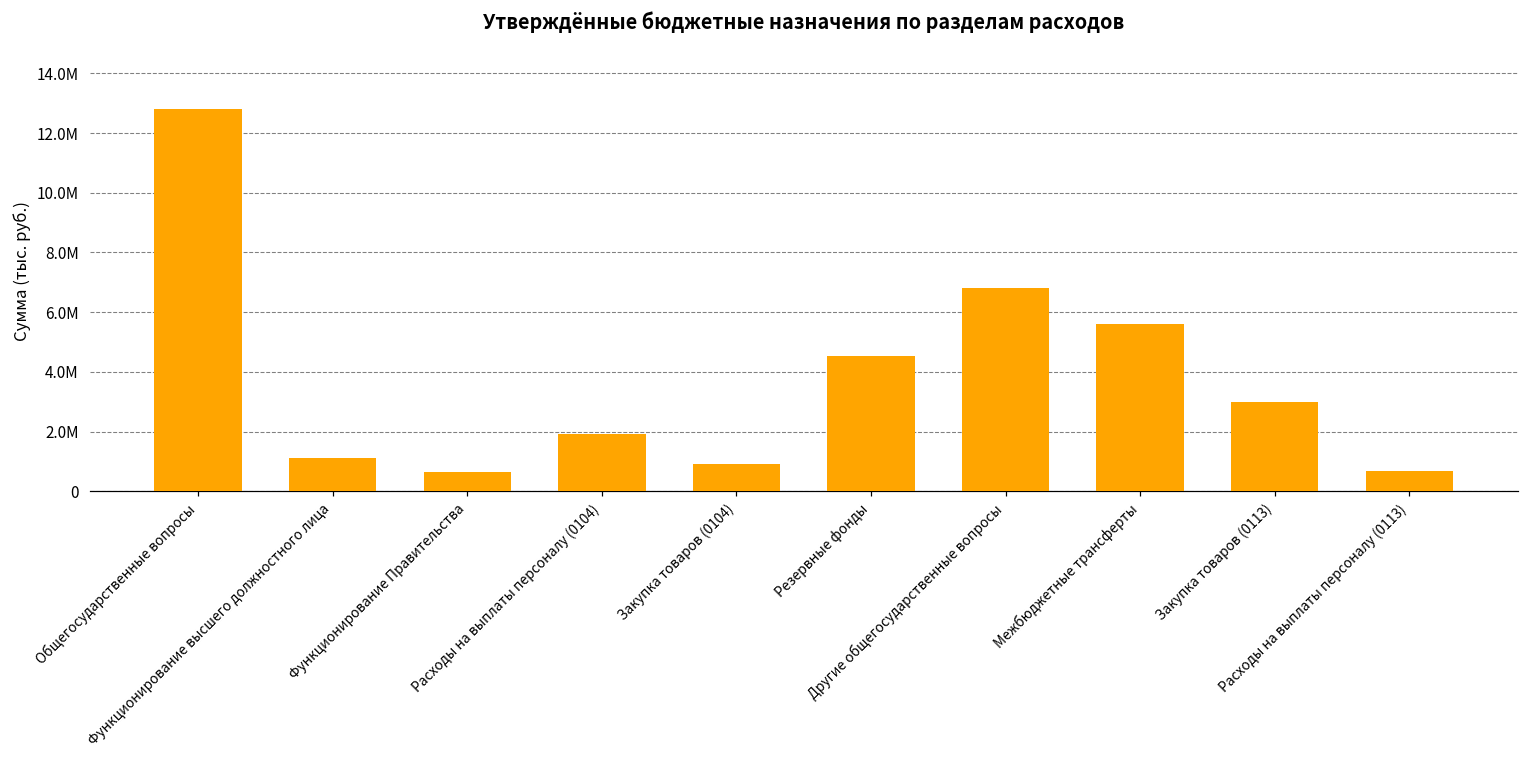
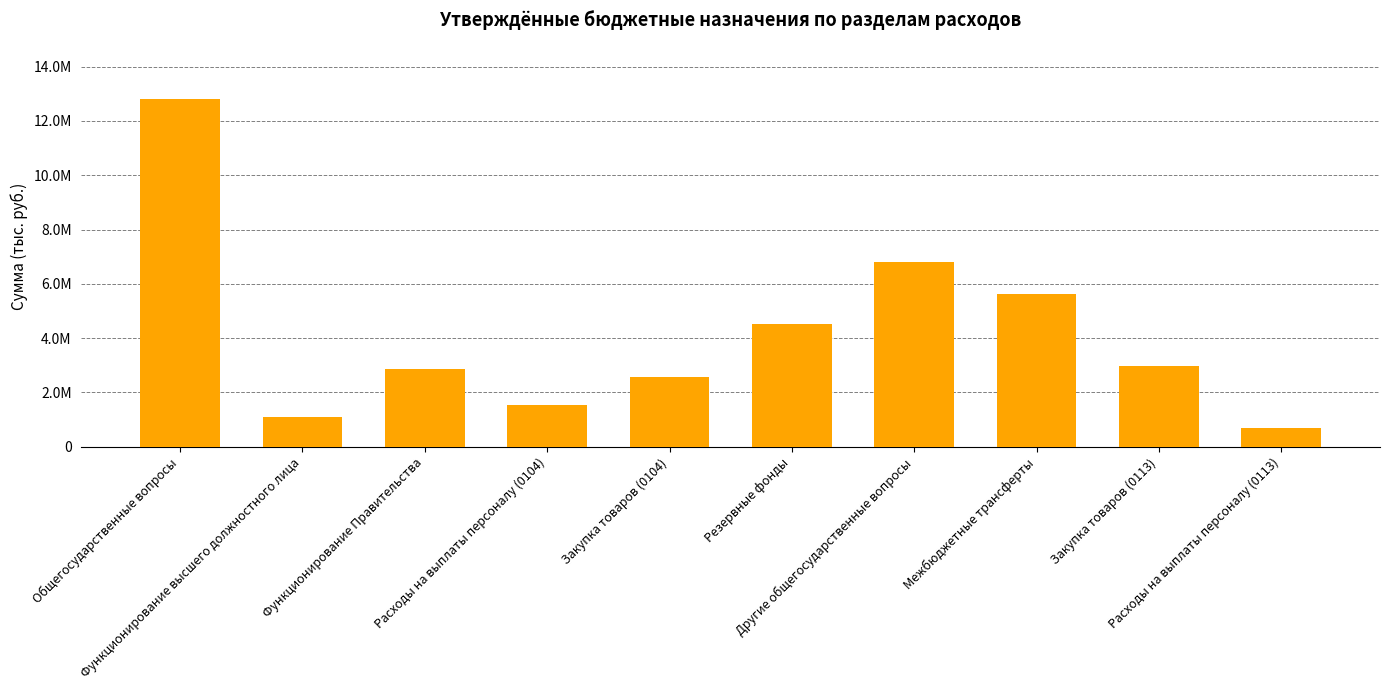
Функционирование Правительства: 700000 -> 2900000
Расходы на выплаты персоналу (0104): 1900000 -> 1500000
Закупка товаров (0104): 900000 -> 2600000
